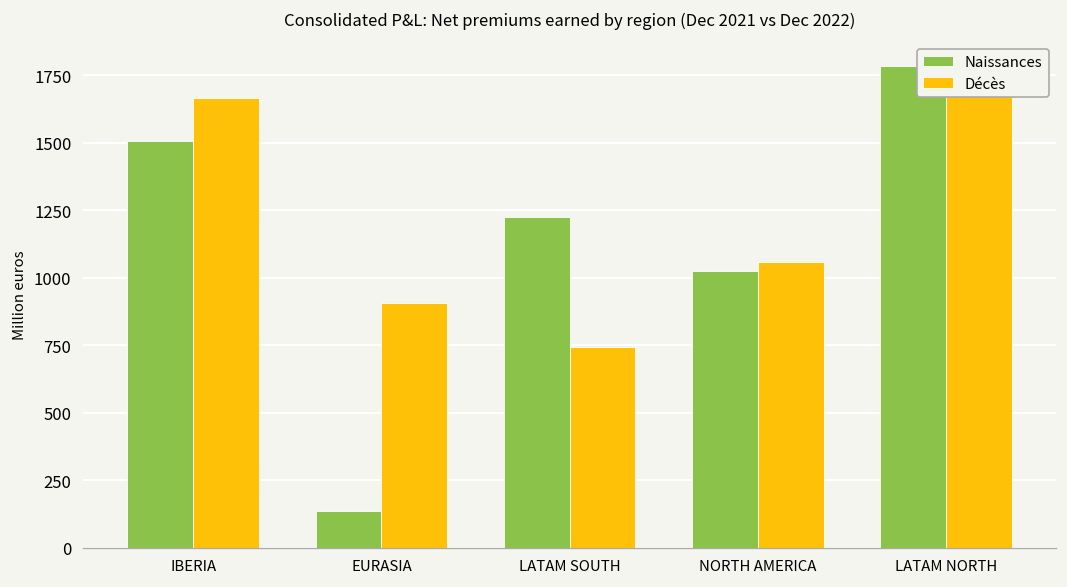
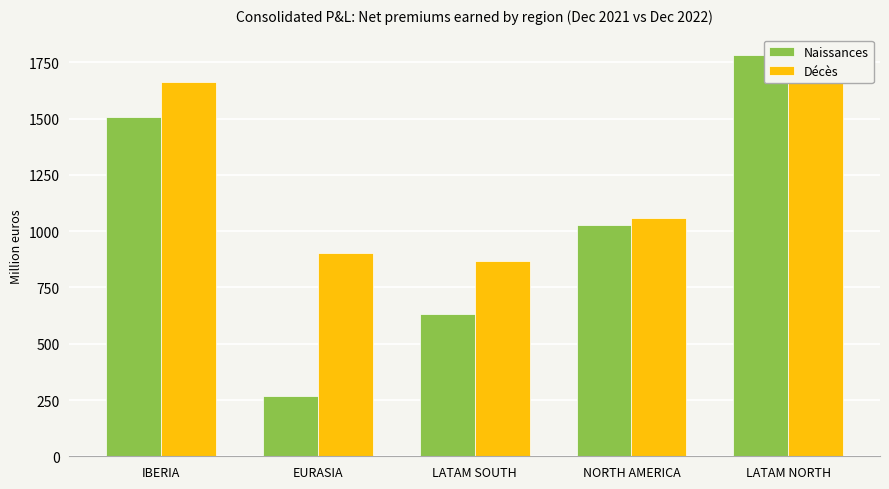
Naissances, EURASIA: 140 -> 270
Naissances, LATAM SOUTH: 1230 -> 630
Décès, LATAM SOUTH: 740 -> 870
